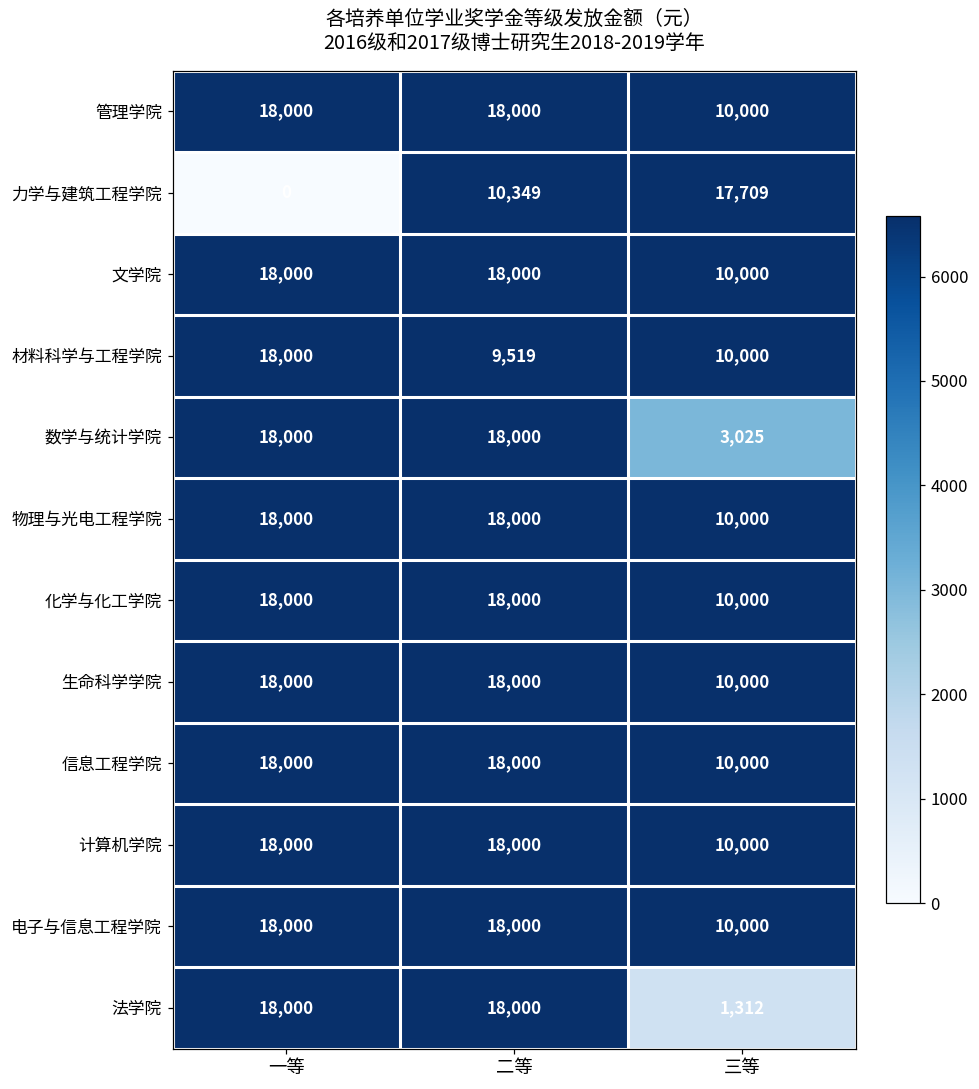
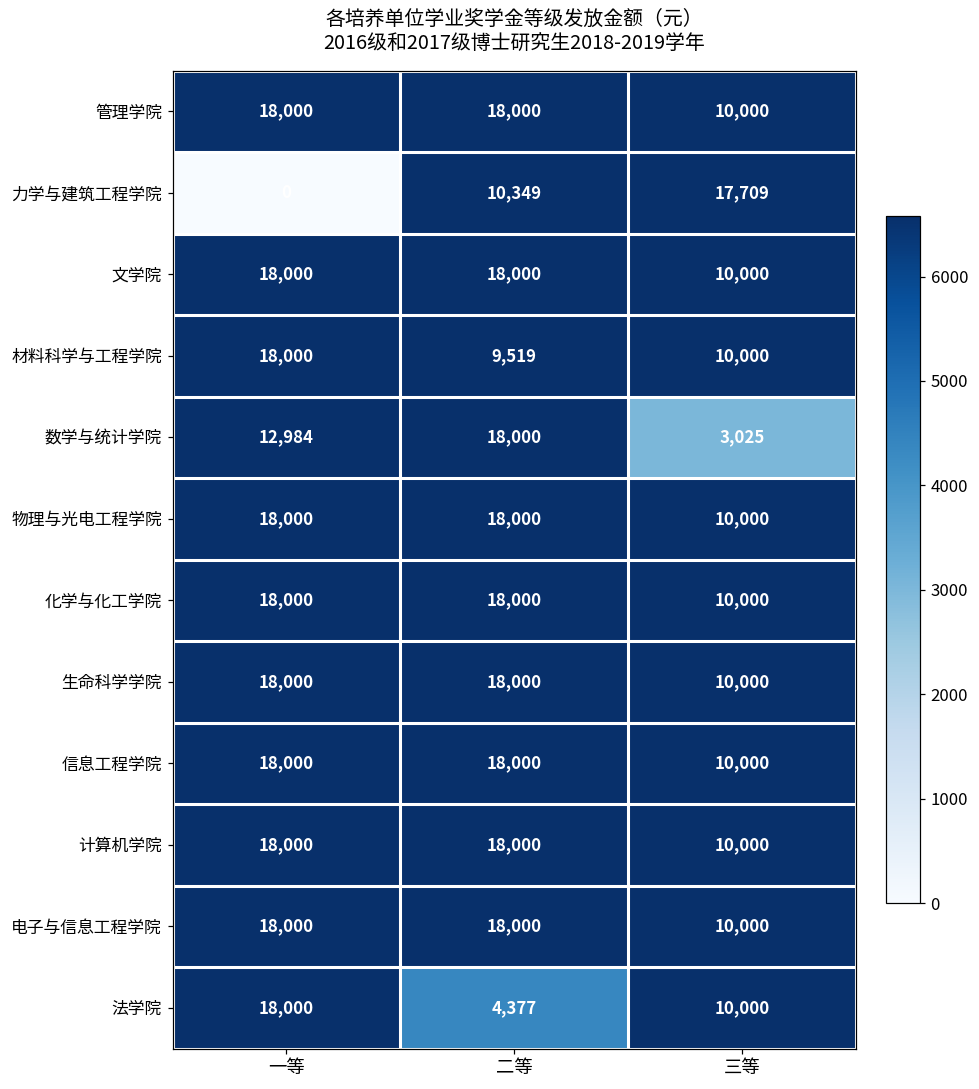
数学与统计学院, 一等: 18,000 -> 12,984
法学院, 二等: 18,000 -> 4,377
法学院, 三等: 1,312 -> 10,000
